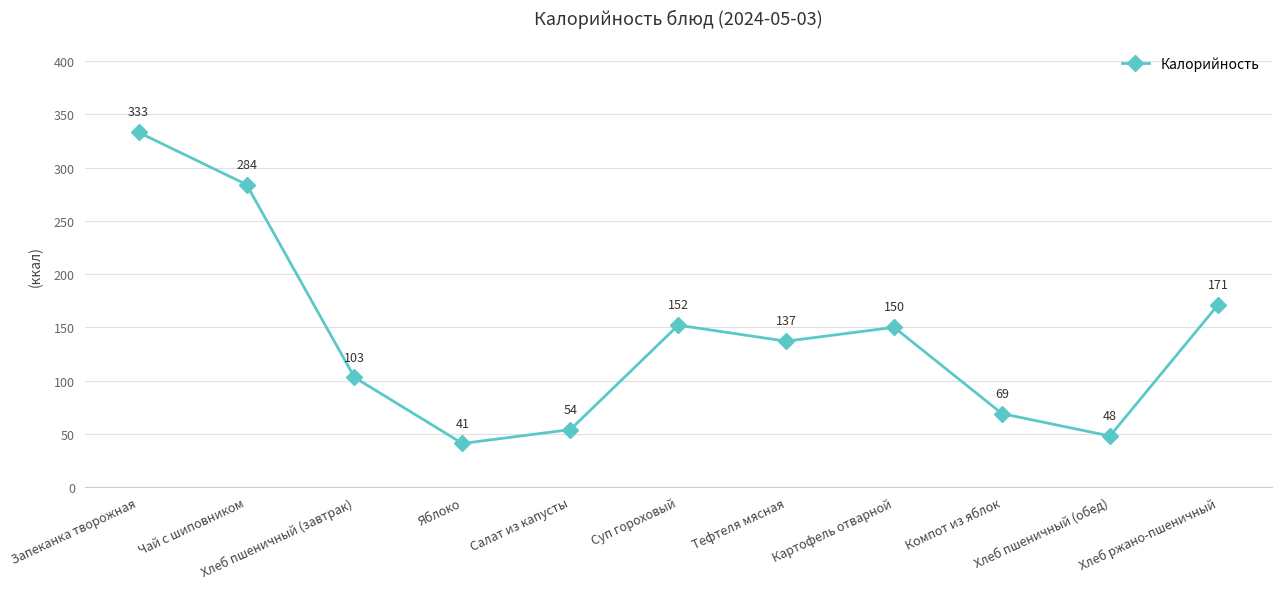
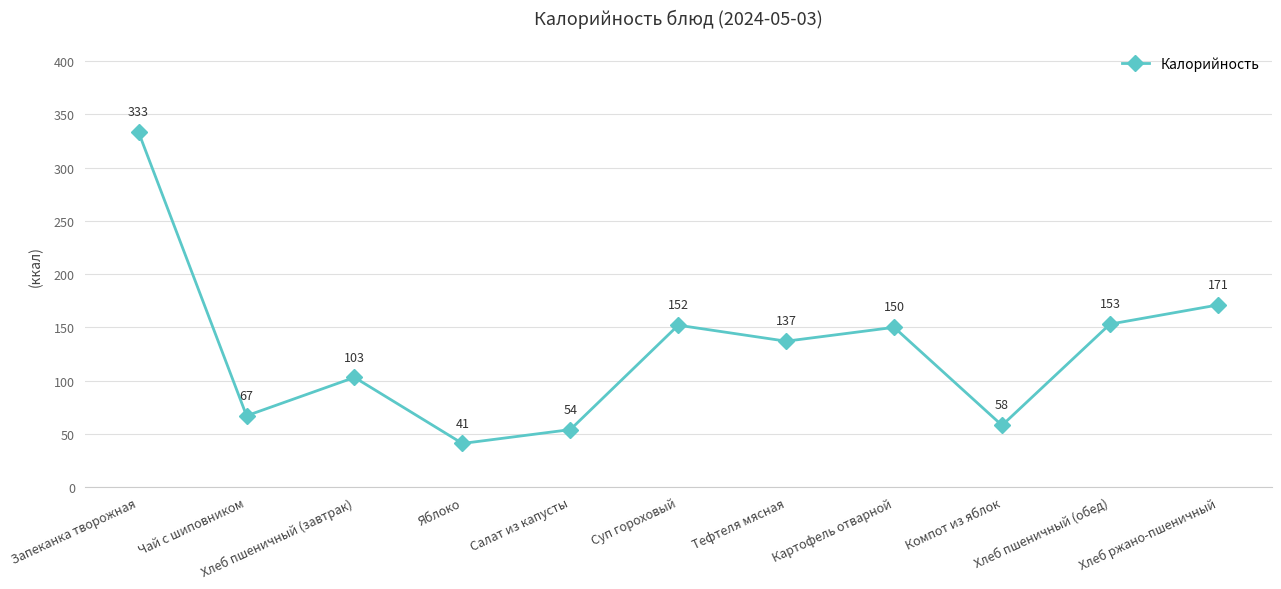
Чай с шиповником: 284 -> 67
Компот из яблок: 69 -> 58
Хлеб пшеничный (обед): 48 -> 153
